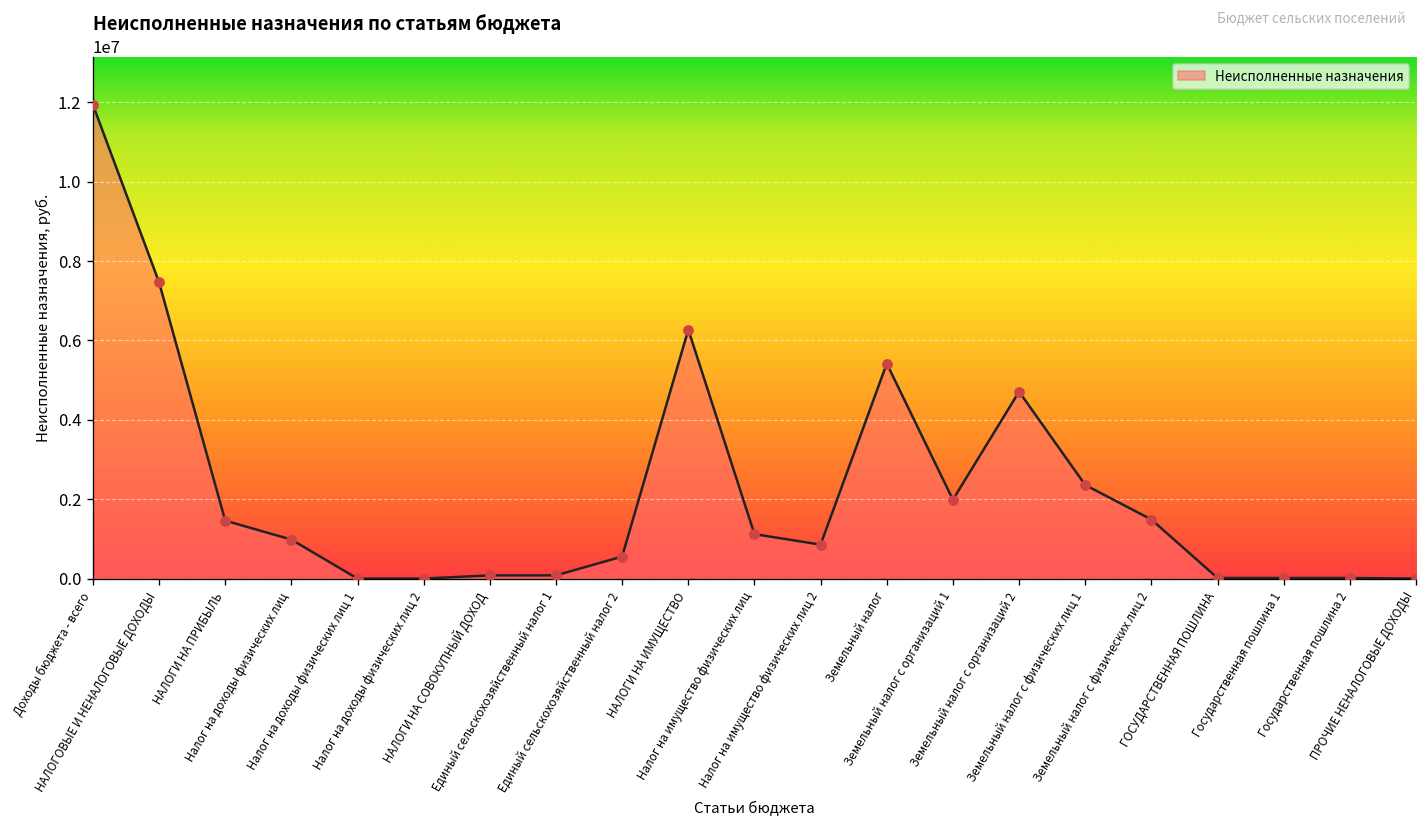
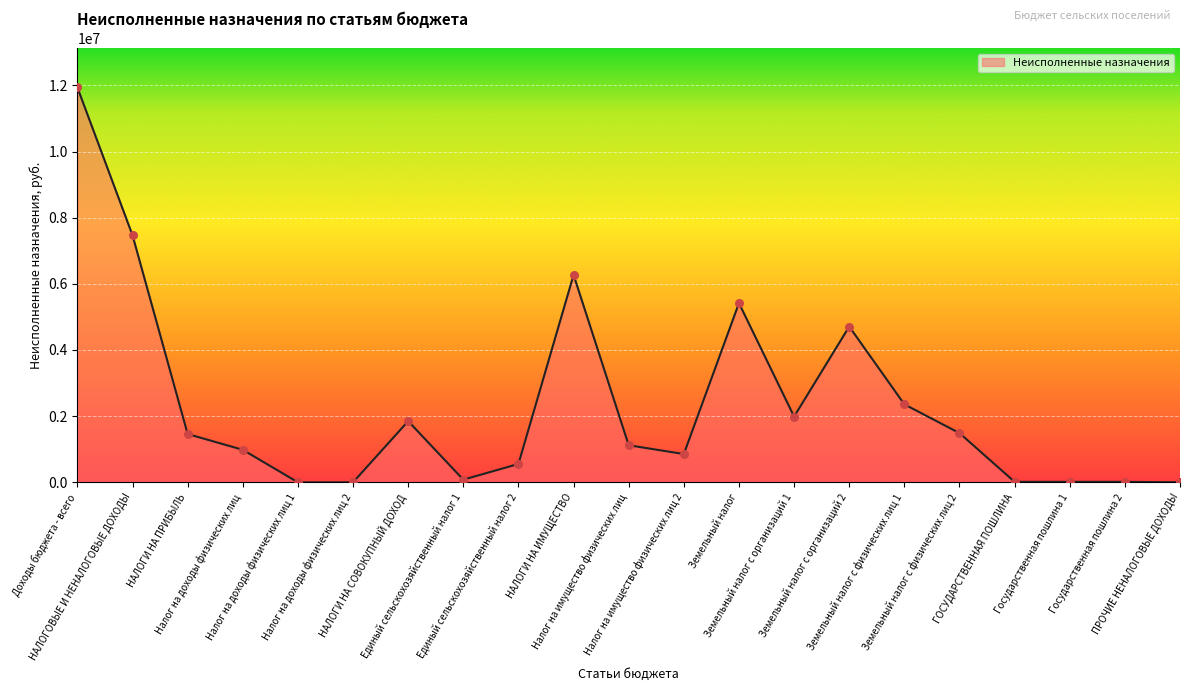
НАЛОГИ НА СОВОКУПНЫЙ ДОХОД: 100000 -> 1800000
